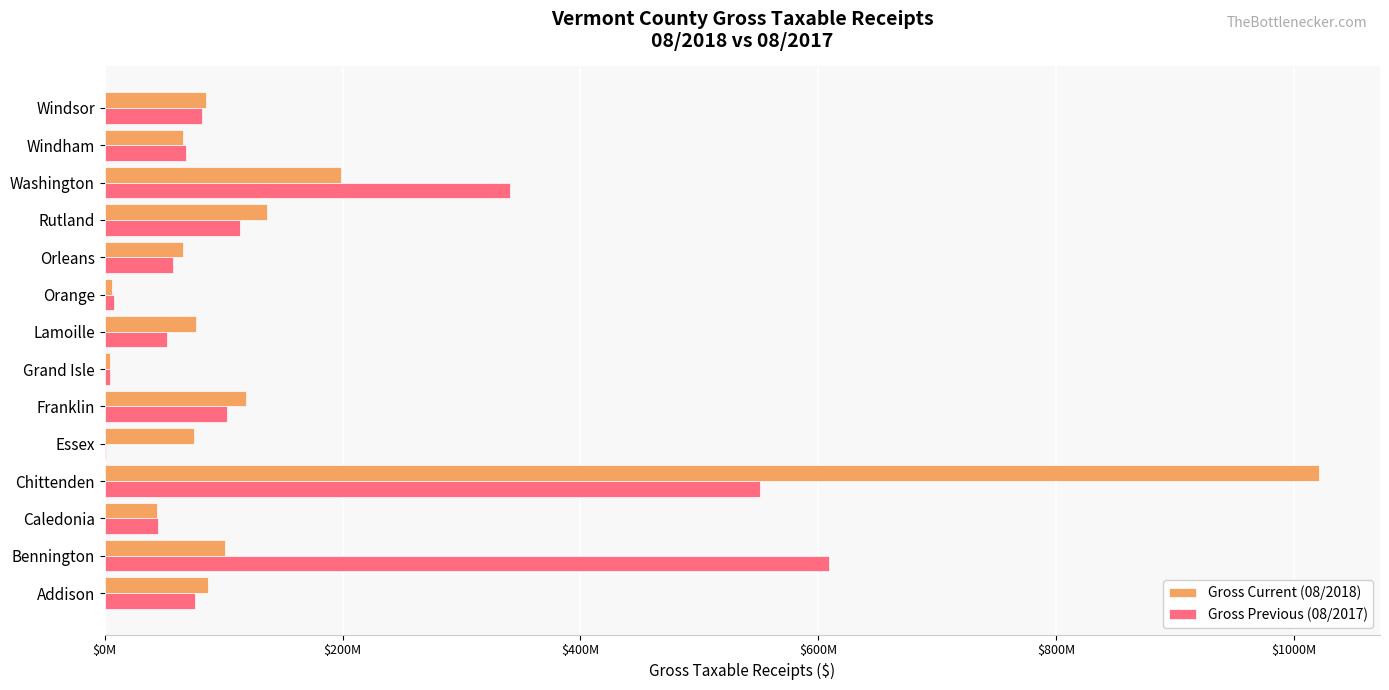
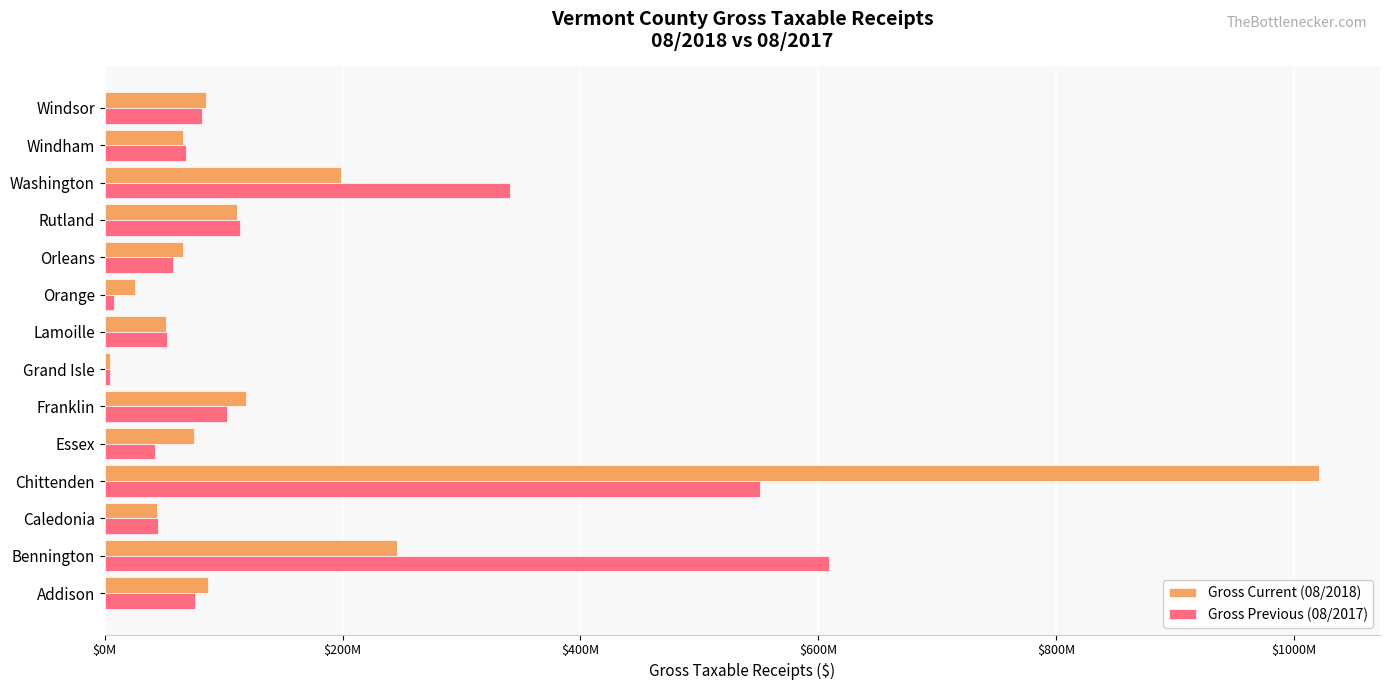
Gross Current (08/2018), Rutland: $137000000 -> $111000000
Gross Current (08/2018), Orange: $6000000 -> $25000000
Gross Current (08/2018), Lamoille: $77000000 -> $52000000
Gross Previous (08/2017), Essex: $1000000 -> $43000000
Gross Current (08/2018), Bennington: $101000000 -> $246000000
